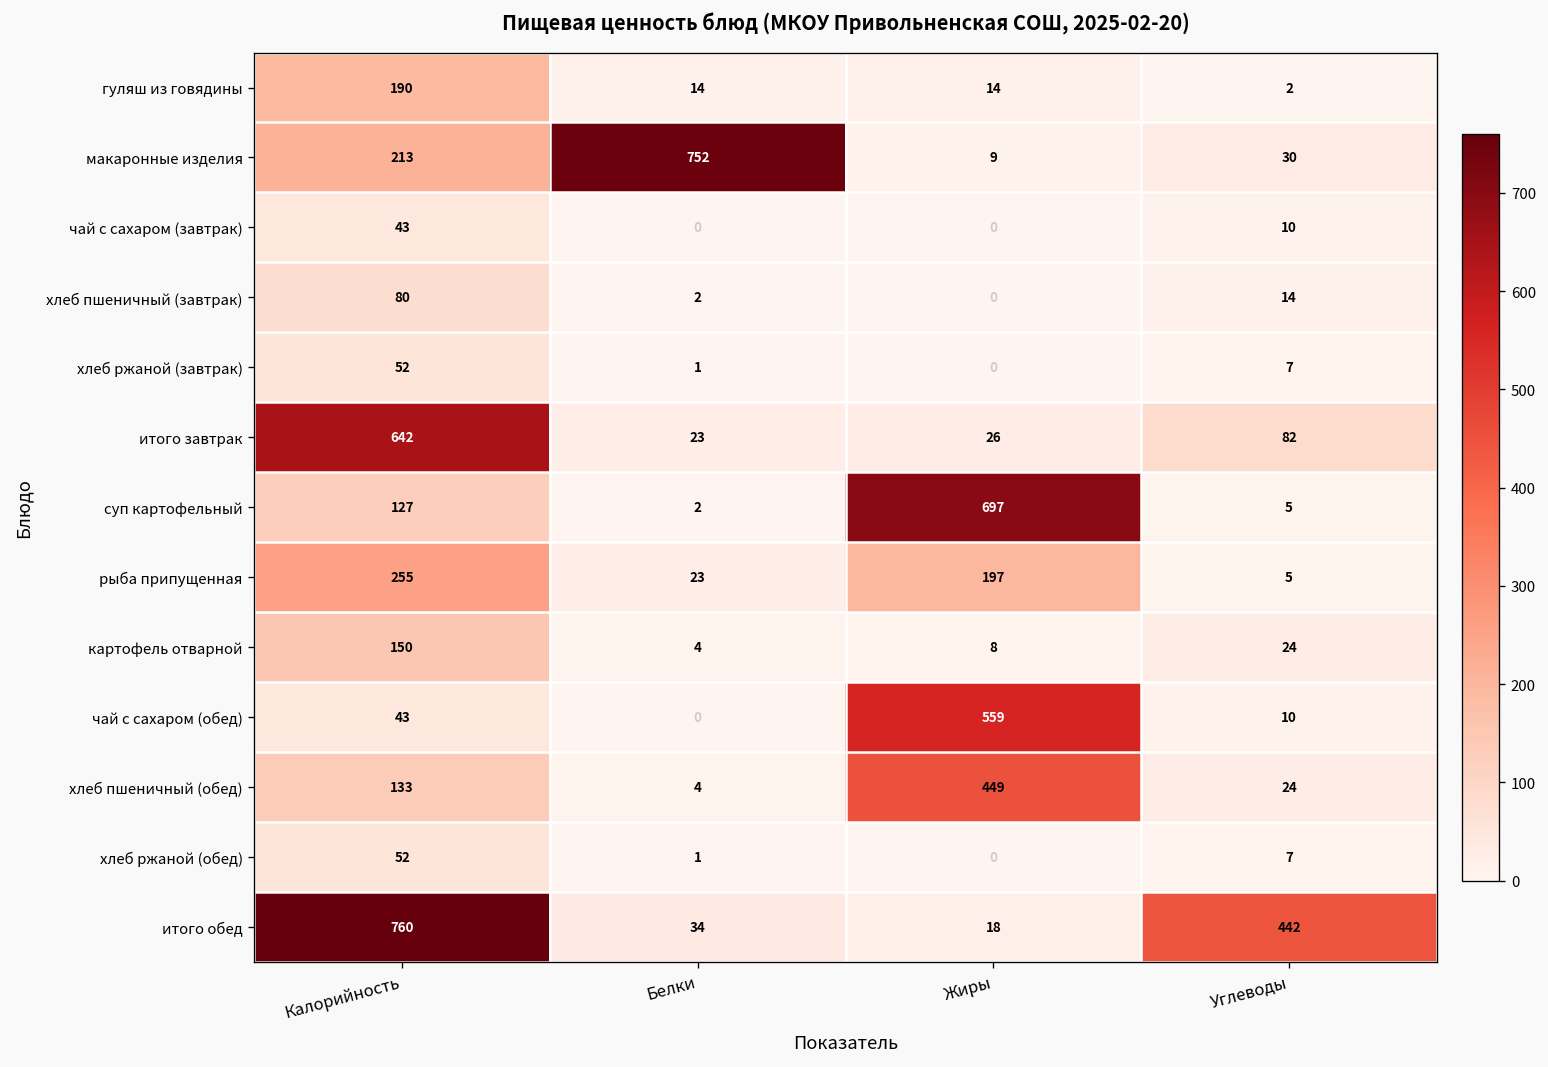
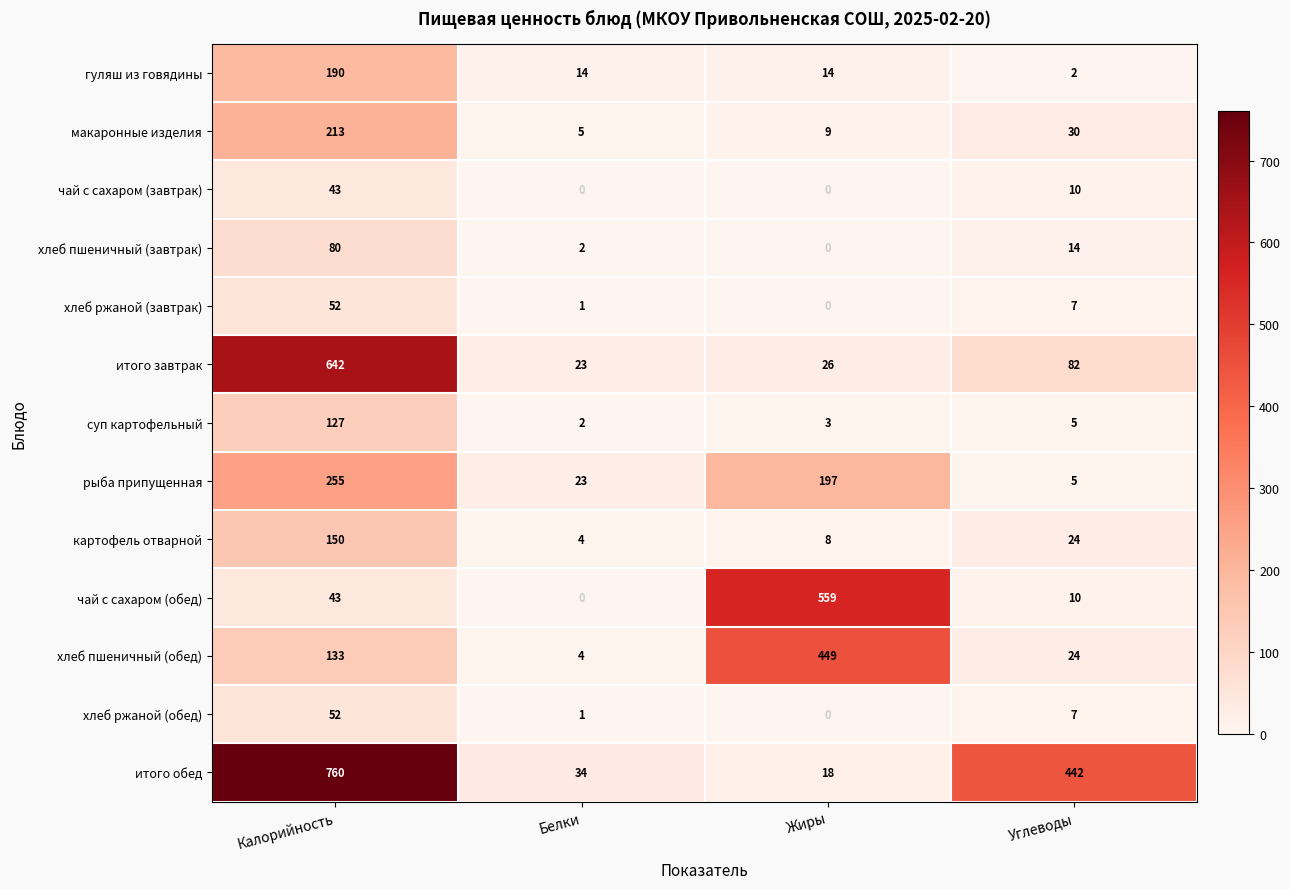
макаронные изделия, Белки: 752 -> 5
суп картофельный, Жиры: 697 -> 3
